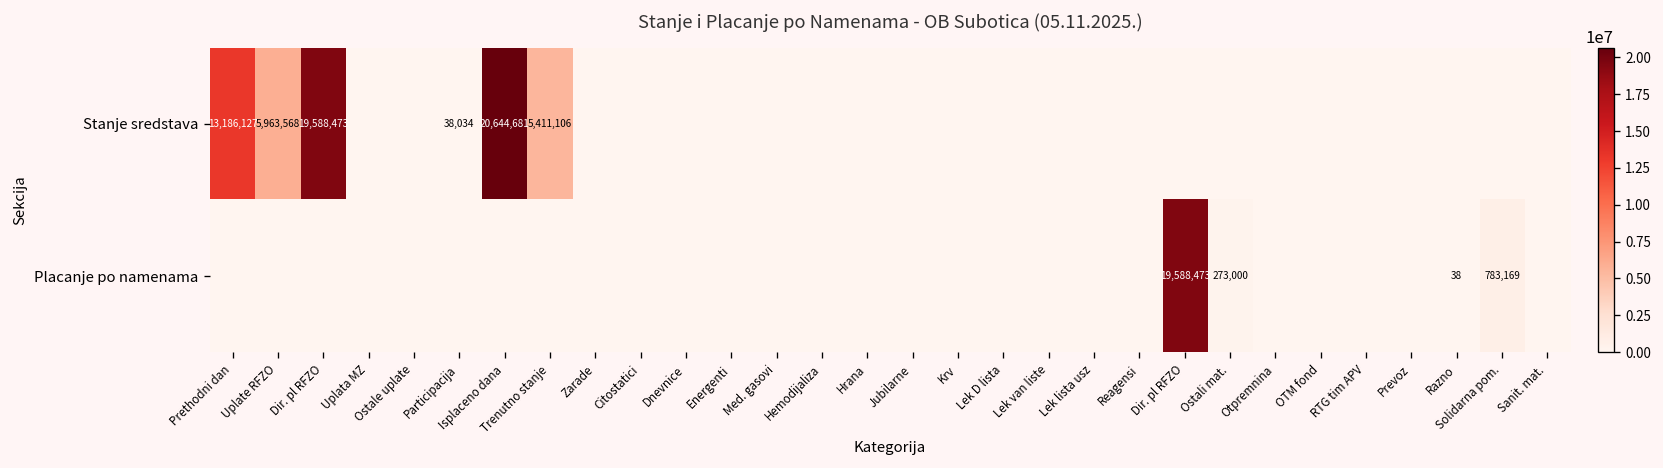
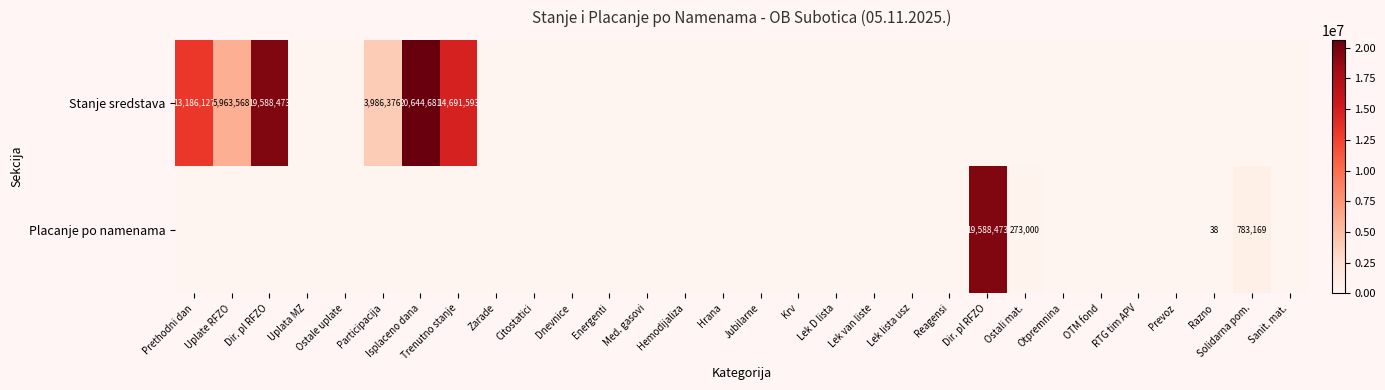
Stanje sredstava, Participacija: 38,034 -> 3,986,376
Stanje sredstava, Trenutno stanje: 5,411,106 -> 14,691,593
